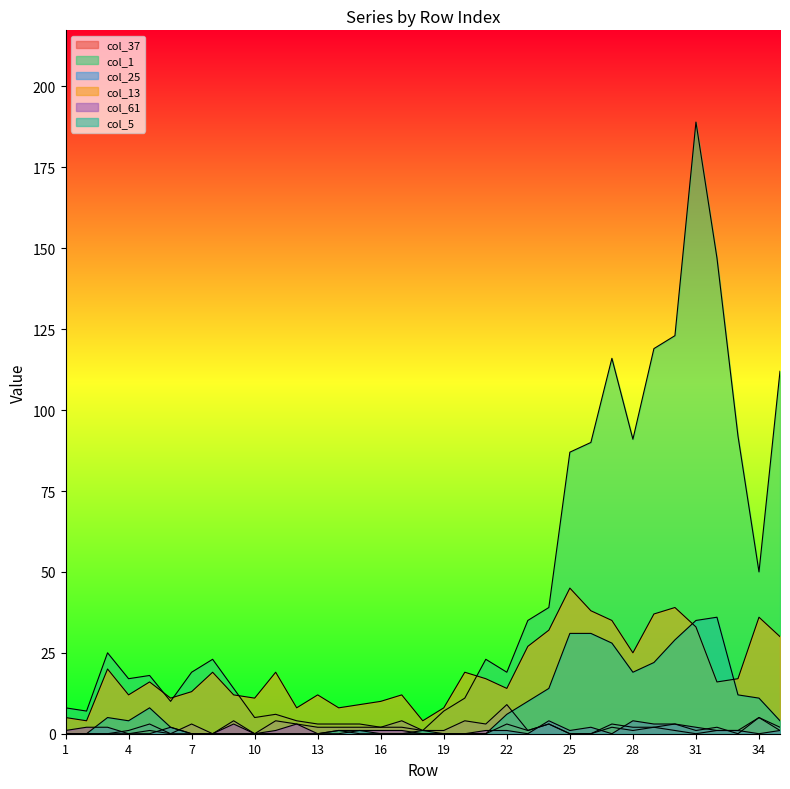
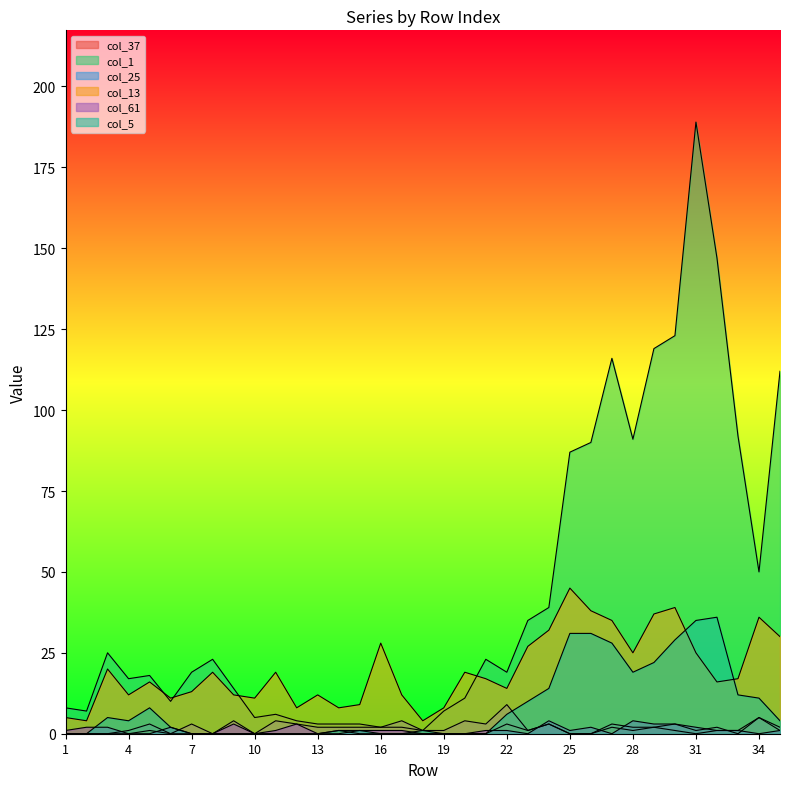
col_13, 16: 10 -> 28
col_13, 31: 33 -> 25
